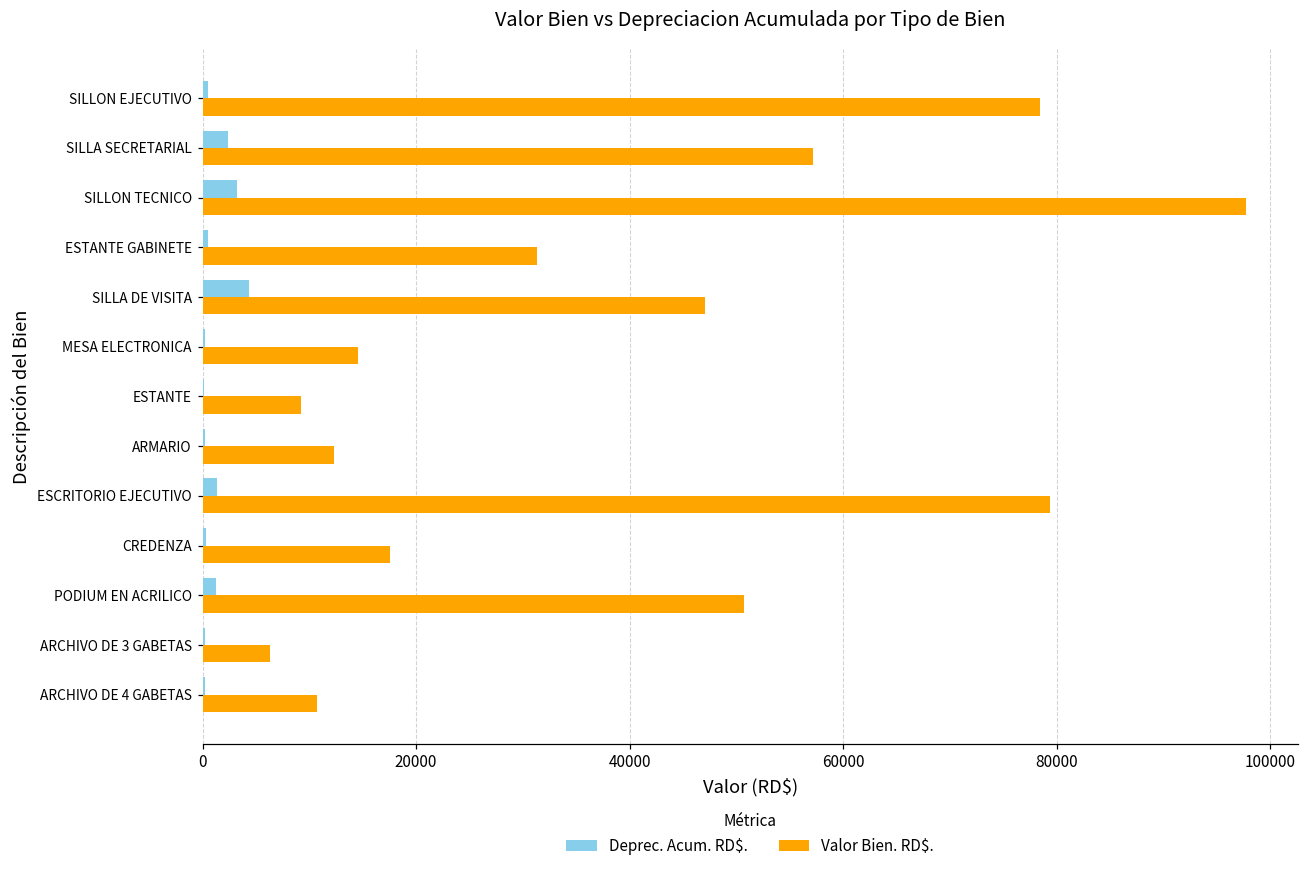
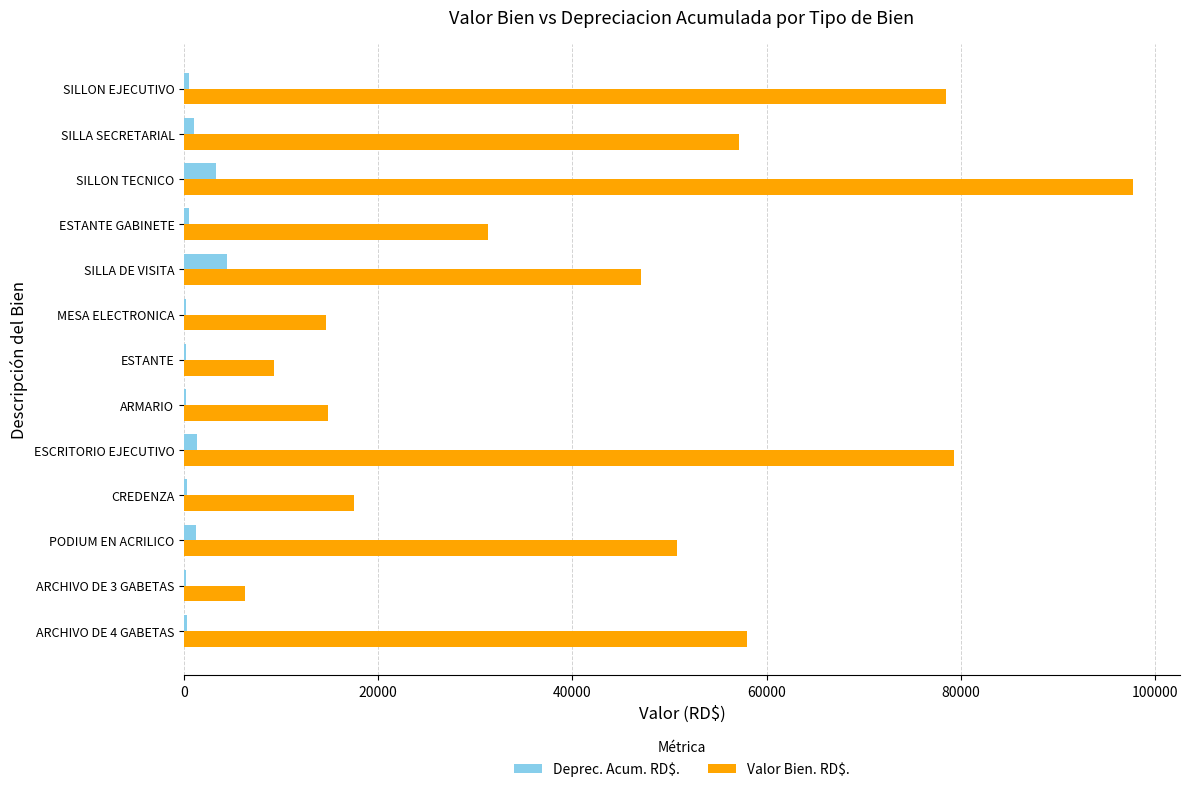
Deprec. Acum. RD$., SILLA SECRETARIAL: 2000 -> 1000
Valor Bien. RD$., ARMARIO: 12000 -> 15000
Valor Bien. RD$., ARCHIVO DE 4 GABETAS: 11000 -> 58000
